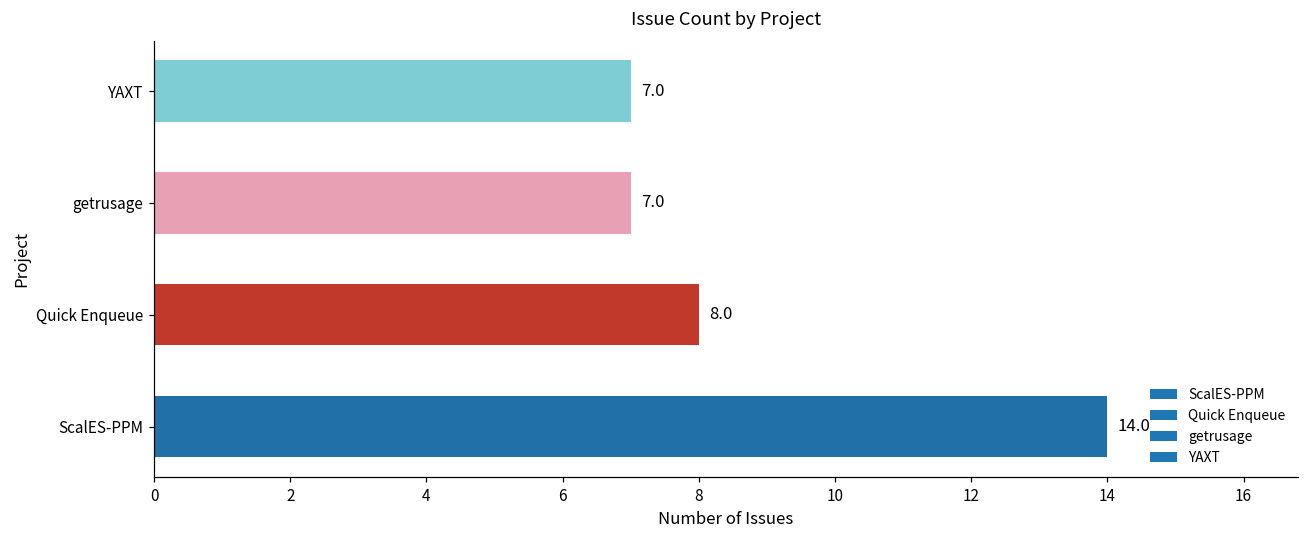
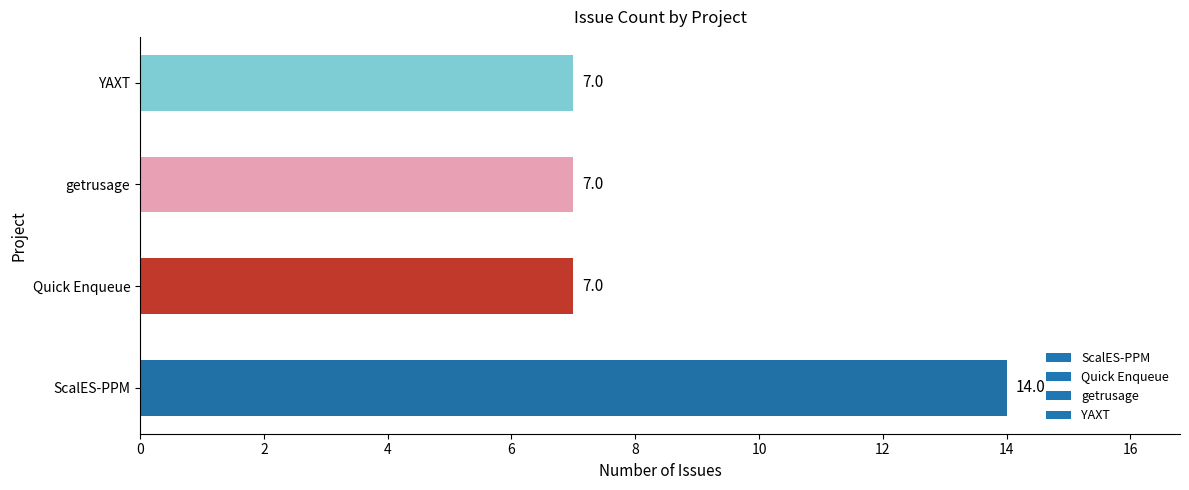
Quick Enqueue: 8.0 -> 7.0
